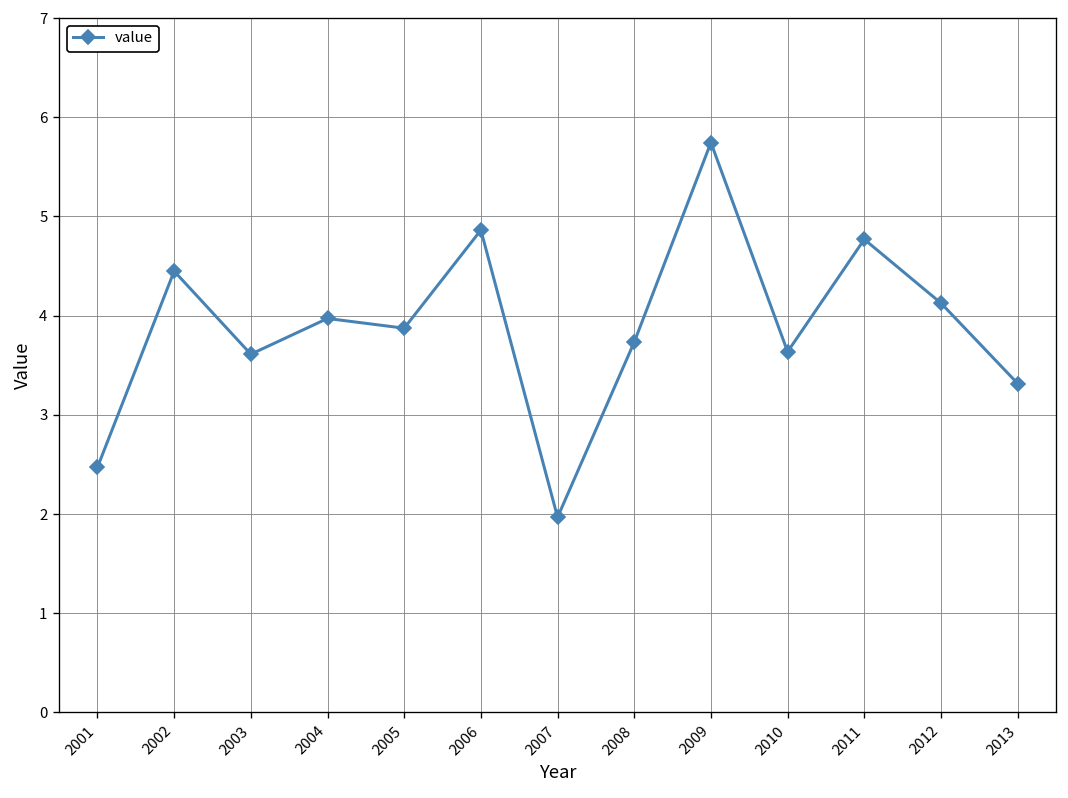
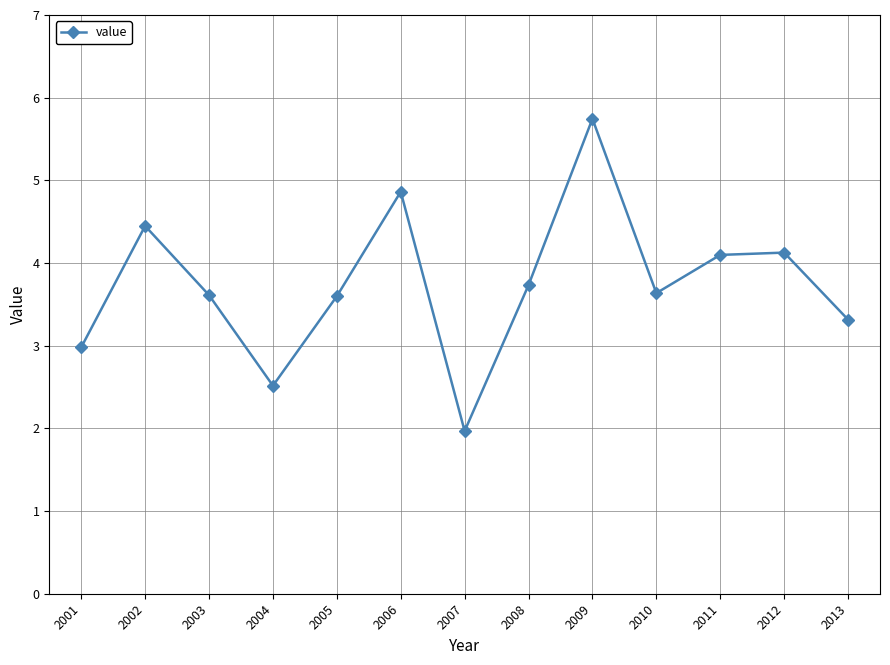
2001: 2.5 -> 3.0
2004: 4.0 -> 2.5
2005: 3.9 -> 3.6
2011: 4.8 -> 4.1
